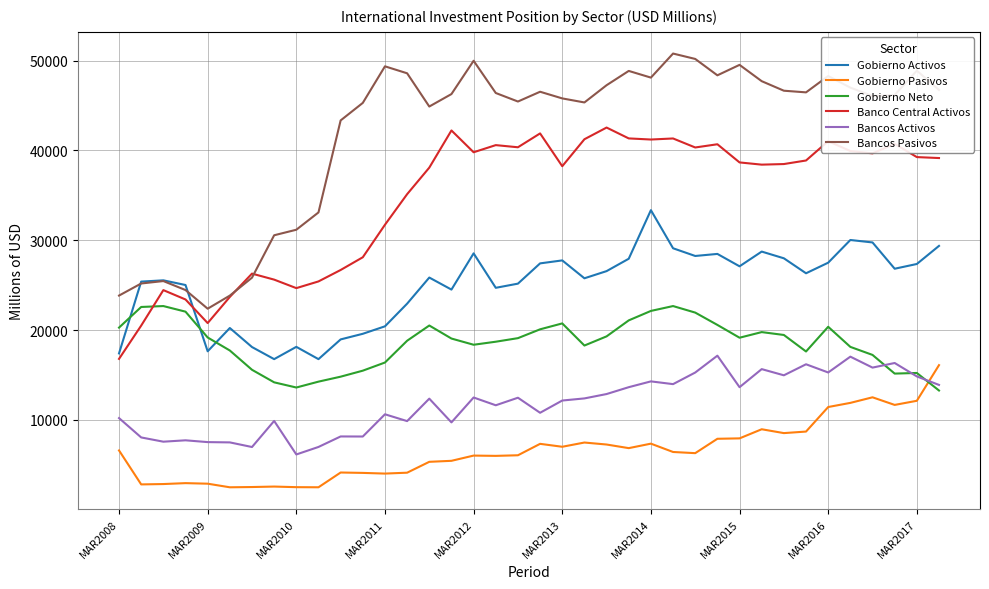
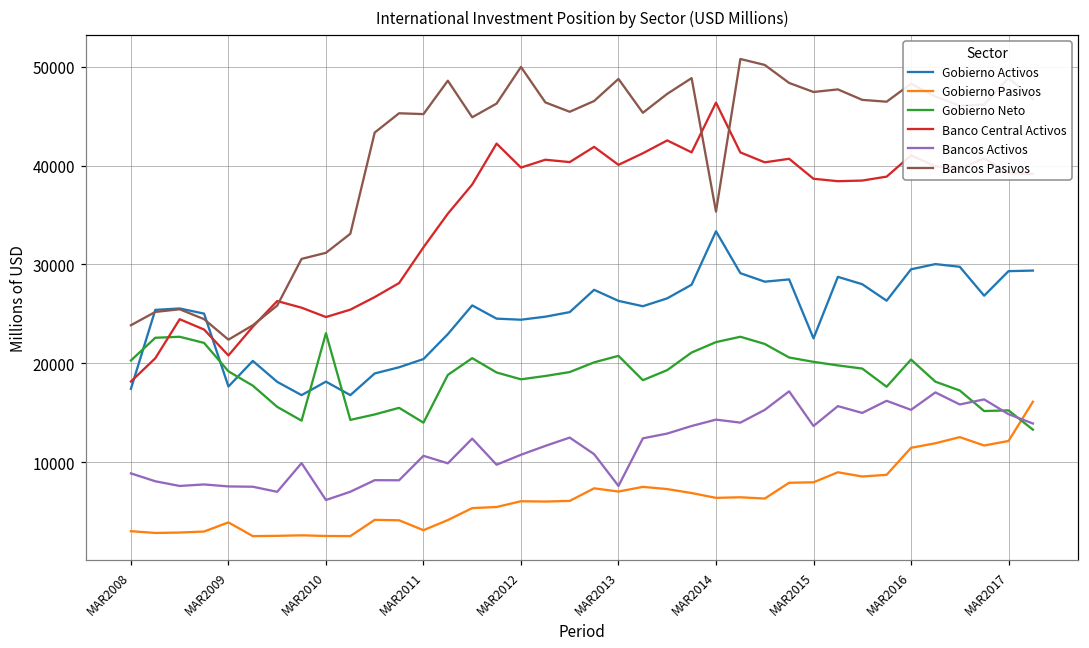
Gobierno Pasivos, MAR2008: 7000 -> 3000
Banco Central Activos, MAR2008: 17000 -> 18000
Bancos Activos, MAR2008: 10000 -> 9000
Gobierno Pasivos, MAR2009: 3000 -> 4000
Gobierno Neto, MAR2010: 14000 -> 23000
Gobierno Pasivos, MAR2011: 4000 -> 3000
Gobierno Neto, MAR2011: 16000 -> 14000
Bancos Pasivos, MAR2011: 49000 -> 45000
Gobierno Activos, MAR2012: 29000 -> 24000
Bancos Activos, MAR2012: 12000 -> 11000
Gobierno Activos, MAR2013: 28000 -> 26000
Banco Central Activos, MAR2013: 38000 -> 40000
Bancos Activos, MAR2013: 12000 -> 8000
Bancos Pasivos, MAR2013: 46000 -> 49000
Gobierno Pasivos, MAR2014: 7000 -> 6000
Banco Central Activos, MAR2014: 41000 -> 46000
Bancos Pasivos, MAR2014: 48000 -> 35000
Gobierno Activos, MAR2015: 27000 -> 23000
Gobierno Neto, MAR2015: 19000 -> 20000
Bancos Pasivos, MAR2015: 50000 -> 47000
Gobierno Activos, MAR2016: 28000 -> 30000
Gobierno Activos, MAR2017: 27000 -> 29000
